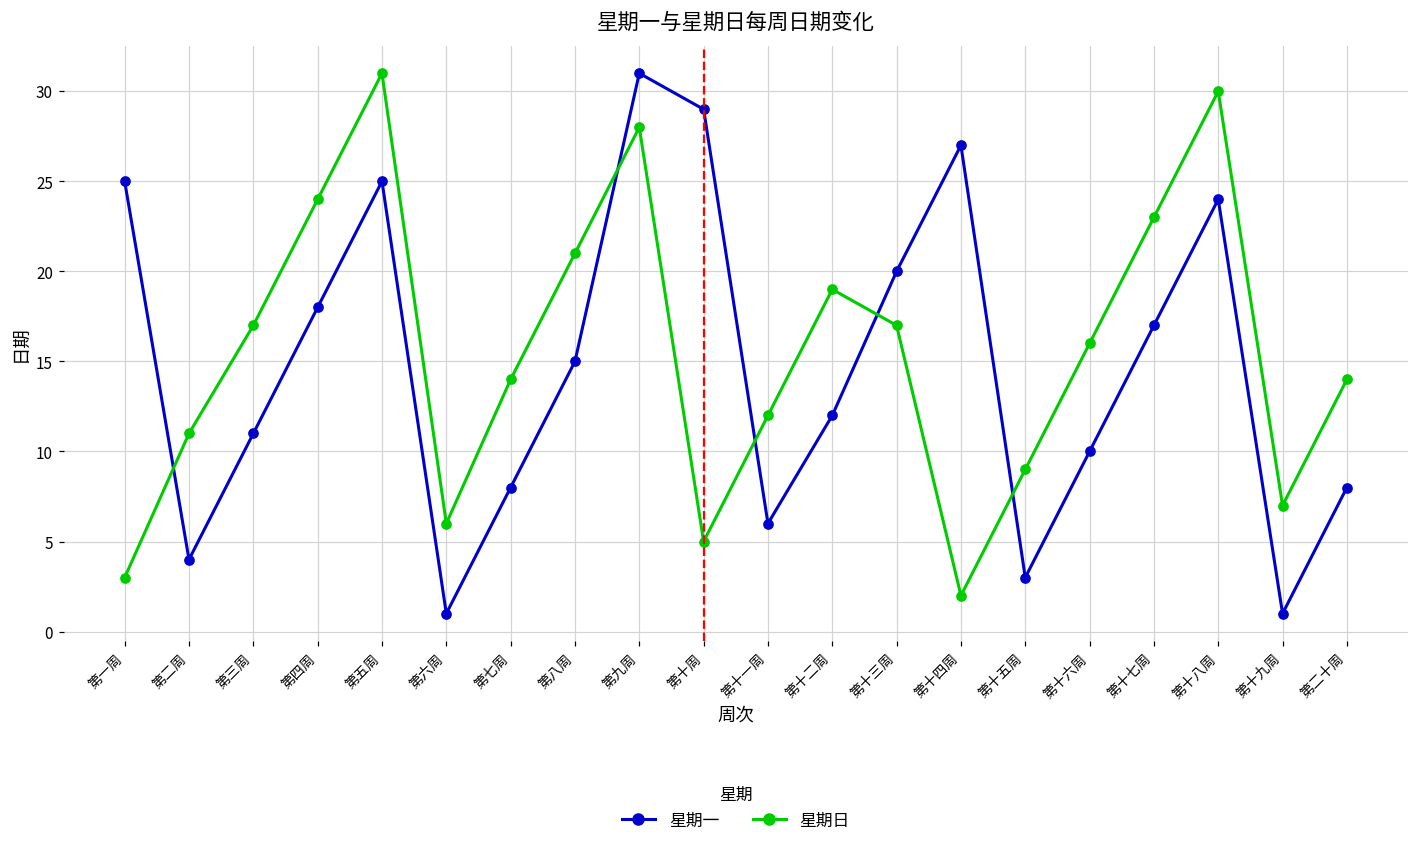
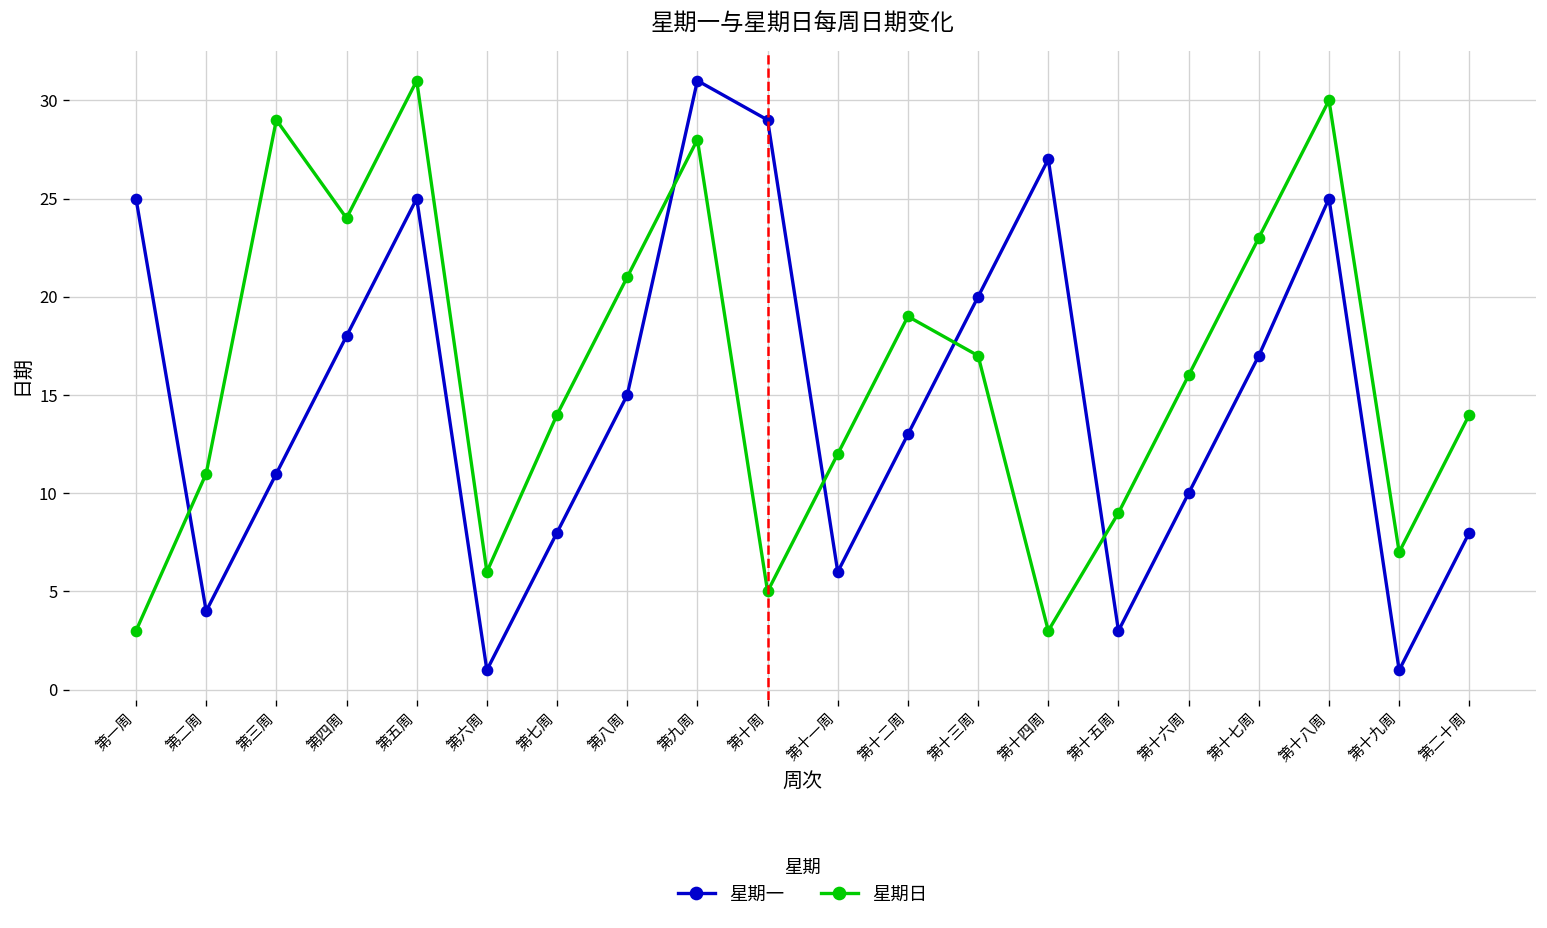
星期日, 第三周: 17 -> 29
星期一, 第十二周: 12 -> 13
星期日, 第十四周: 2 -> 3
星期一, 第十八周: 24 -> 25
